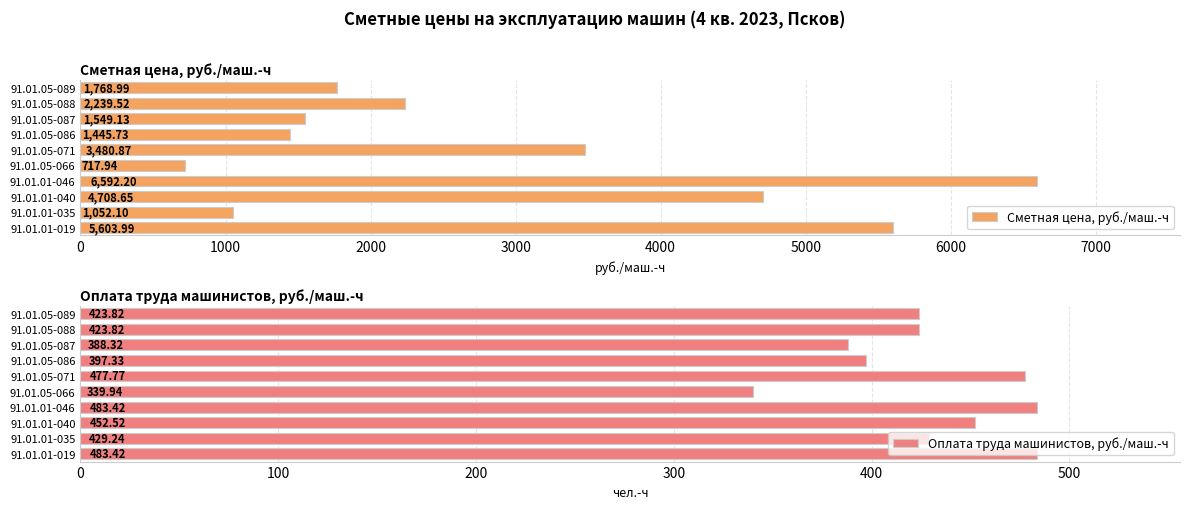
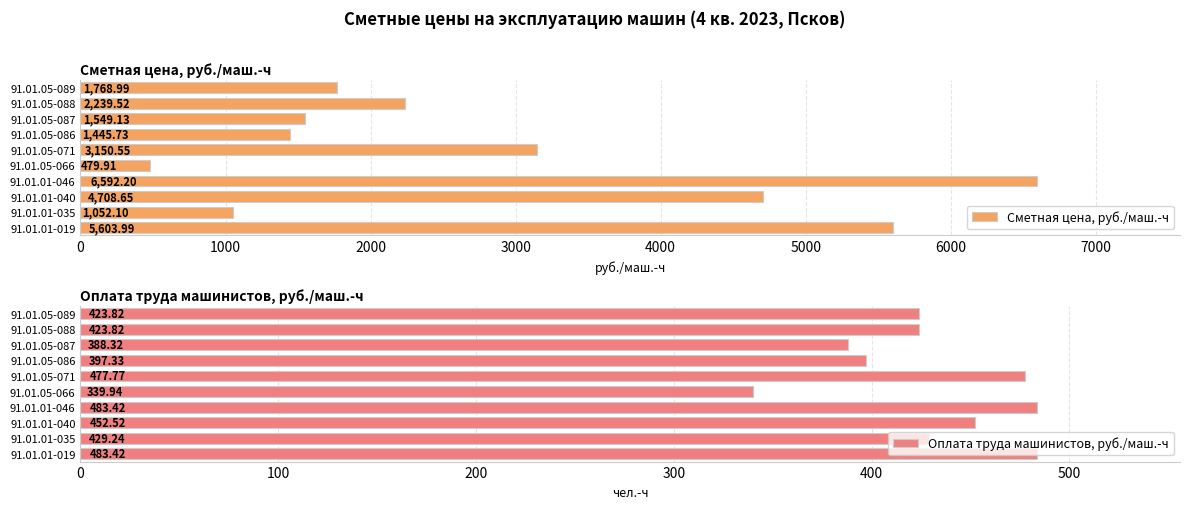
Сметная цена, руб./маш.-ч, 91.01.05-071: 3,480.87 -> 3,150.55
Сметная цена, руб./маш.-ч, 91.01.05-066: 717.94 -> 479.91
